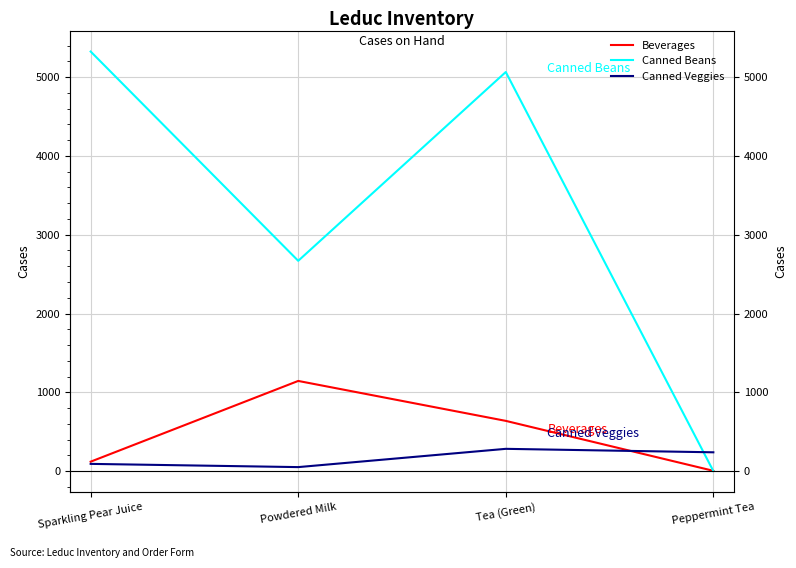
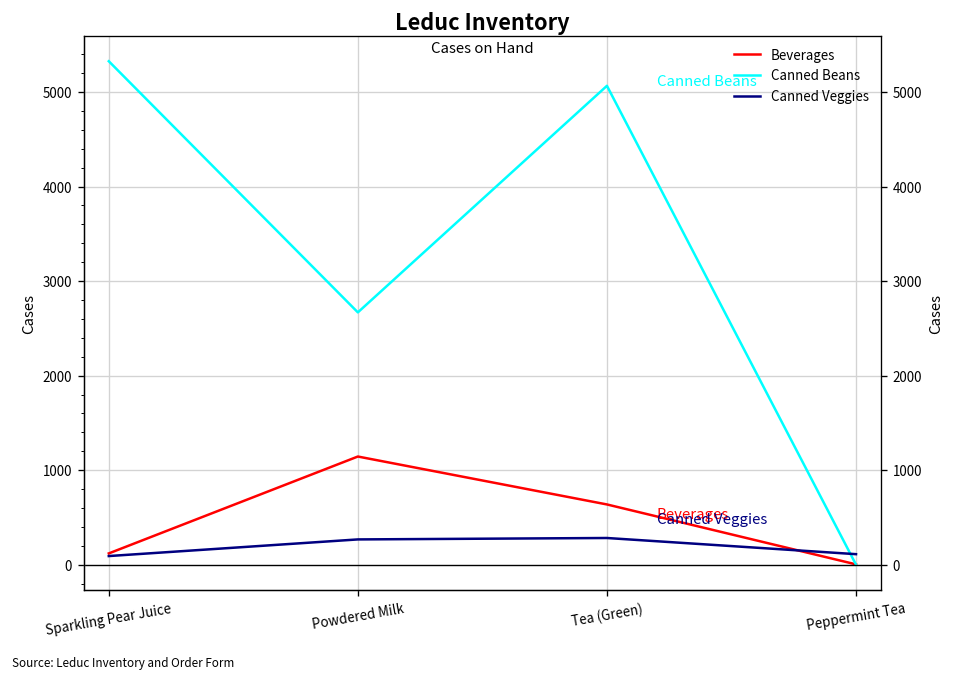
Canned Veggies, Powdered Milk: 100 -> 300
Canned Veggies, Peppermint Tea: 200 -> 100
